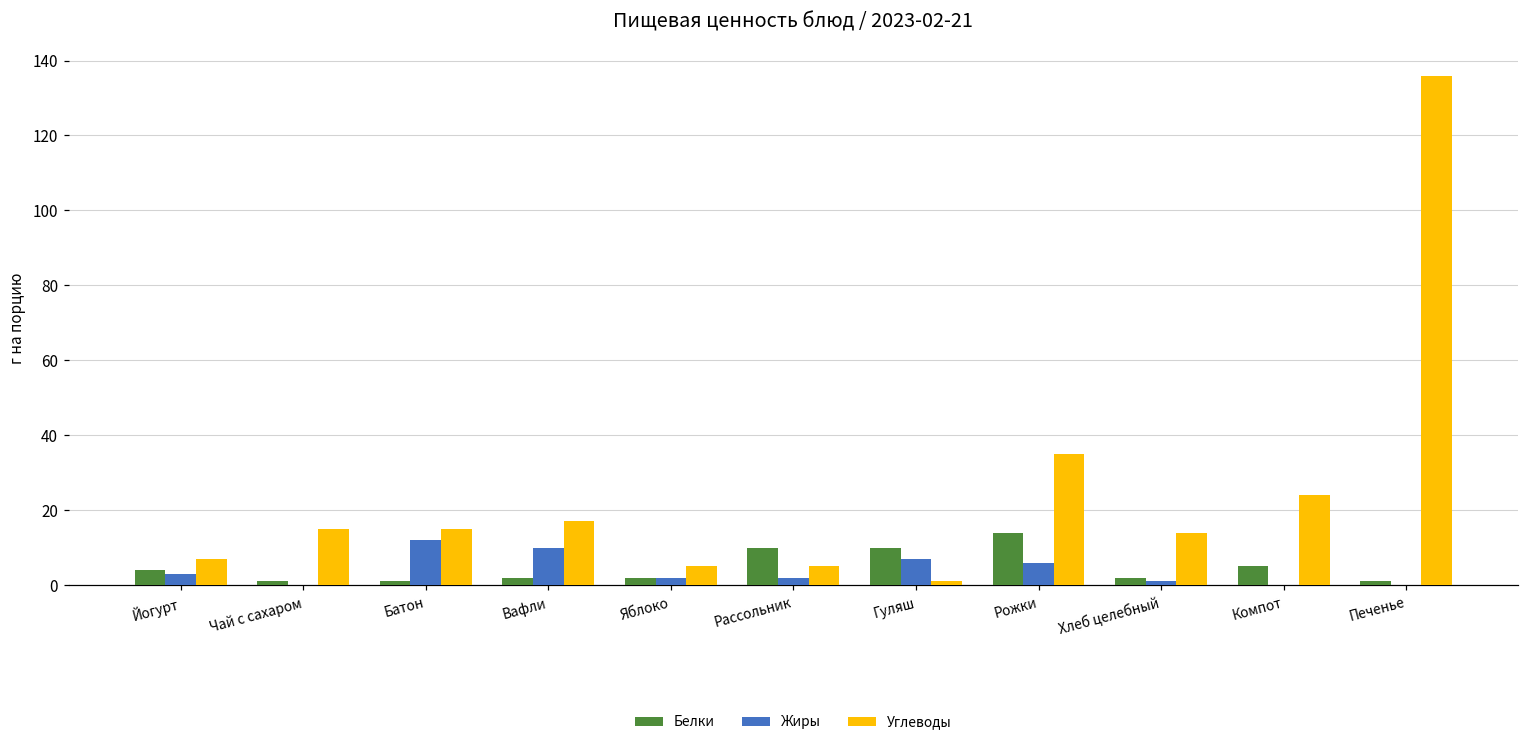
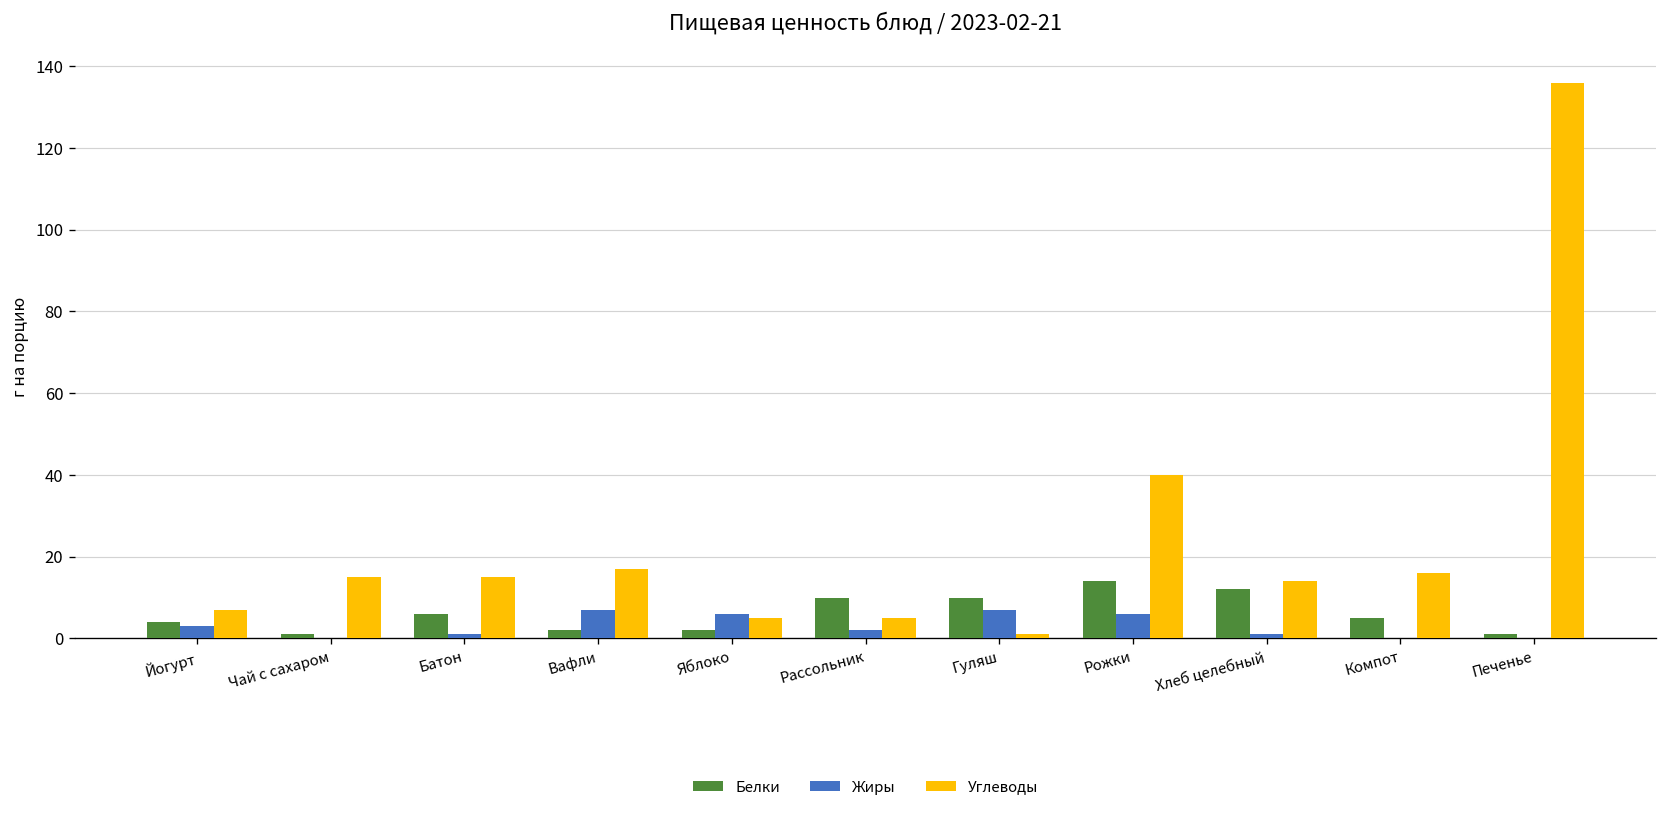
Белки, Батон: 1 -> 6
Жиры, Батон: 12 -> 1
Жиры, Вафли: 10 -> 7
Жиры, Яблоко: 2 -> 6
Углеводы, Рожки: 35 -> 40
Белки, Хлеб целебный: 2 -> 12
Углеводы, Компот: 24 -> 16
